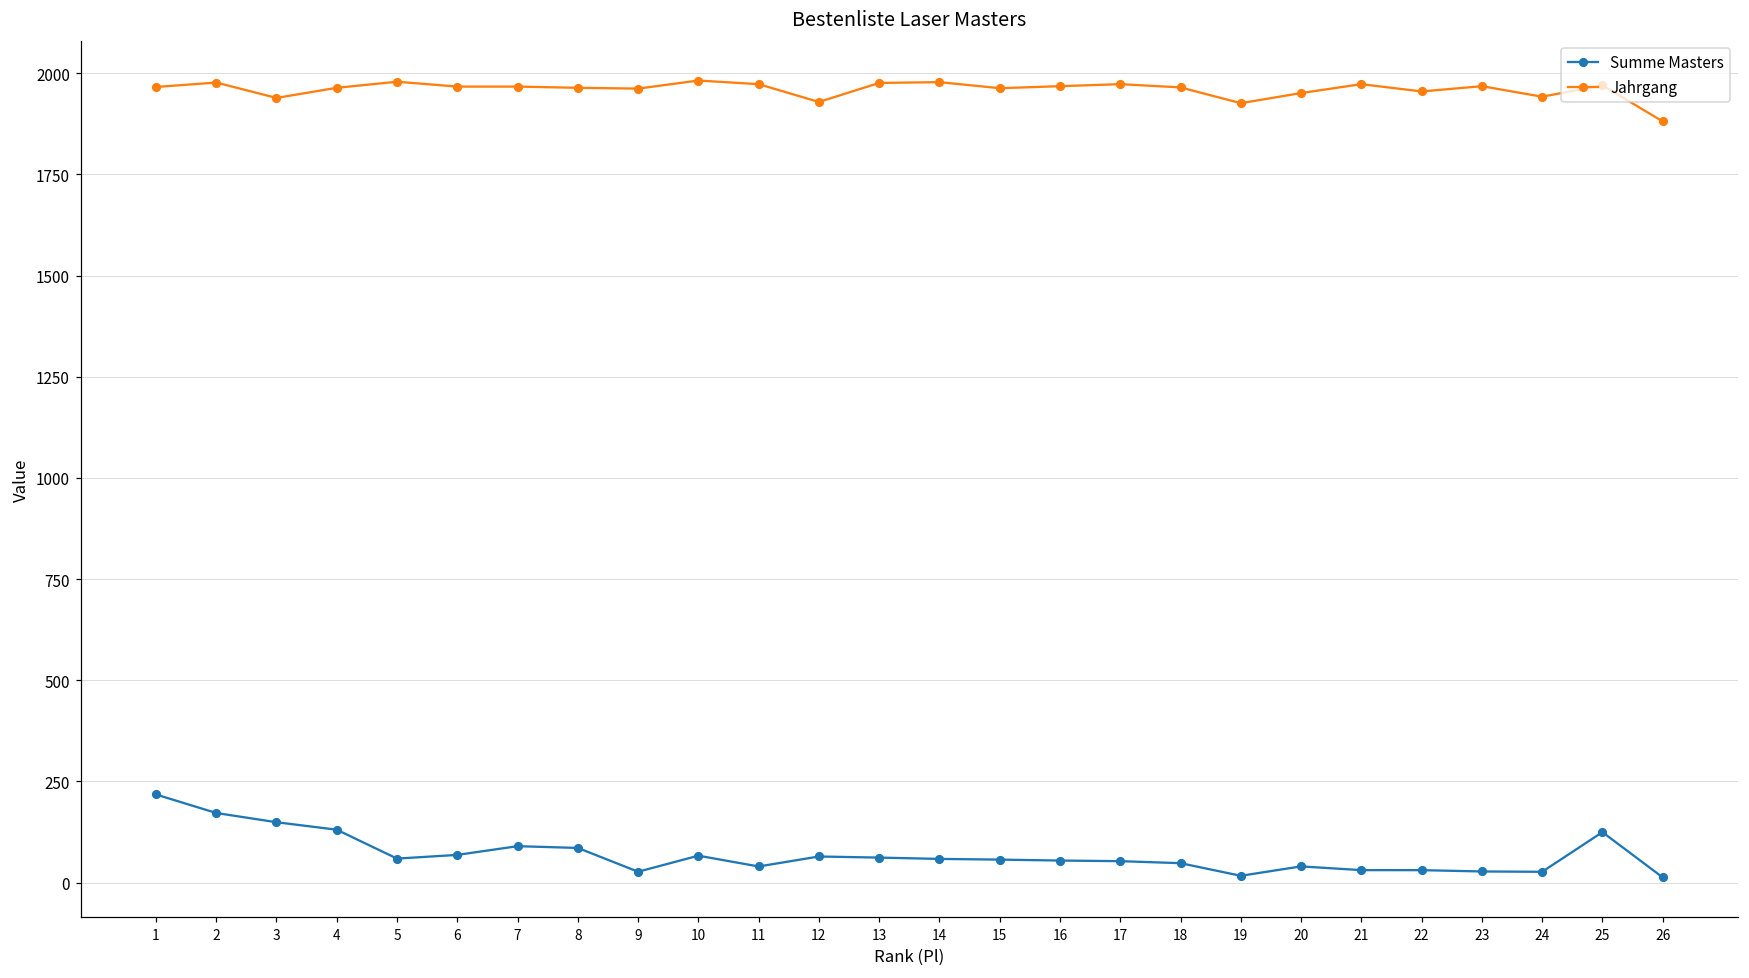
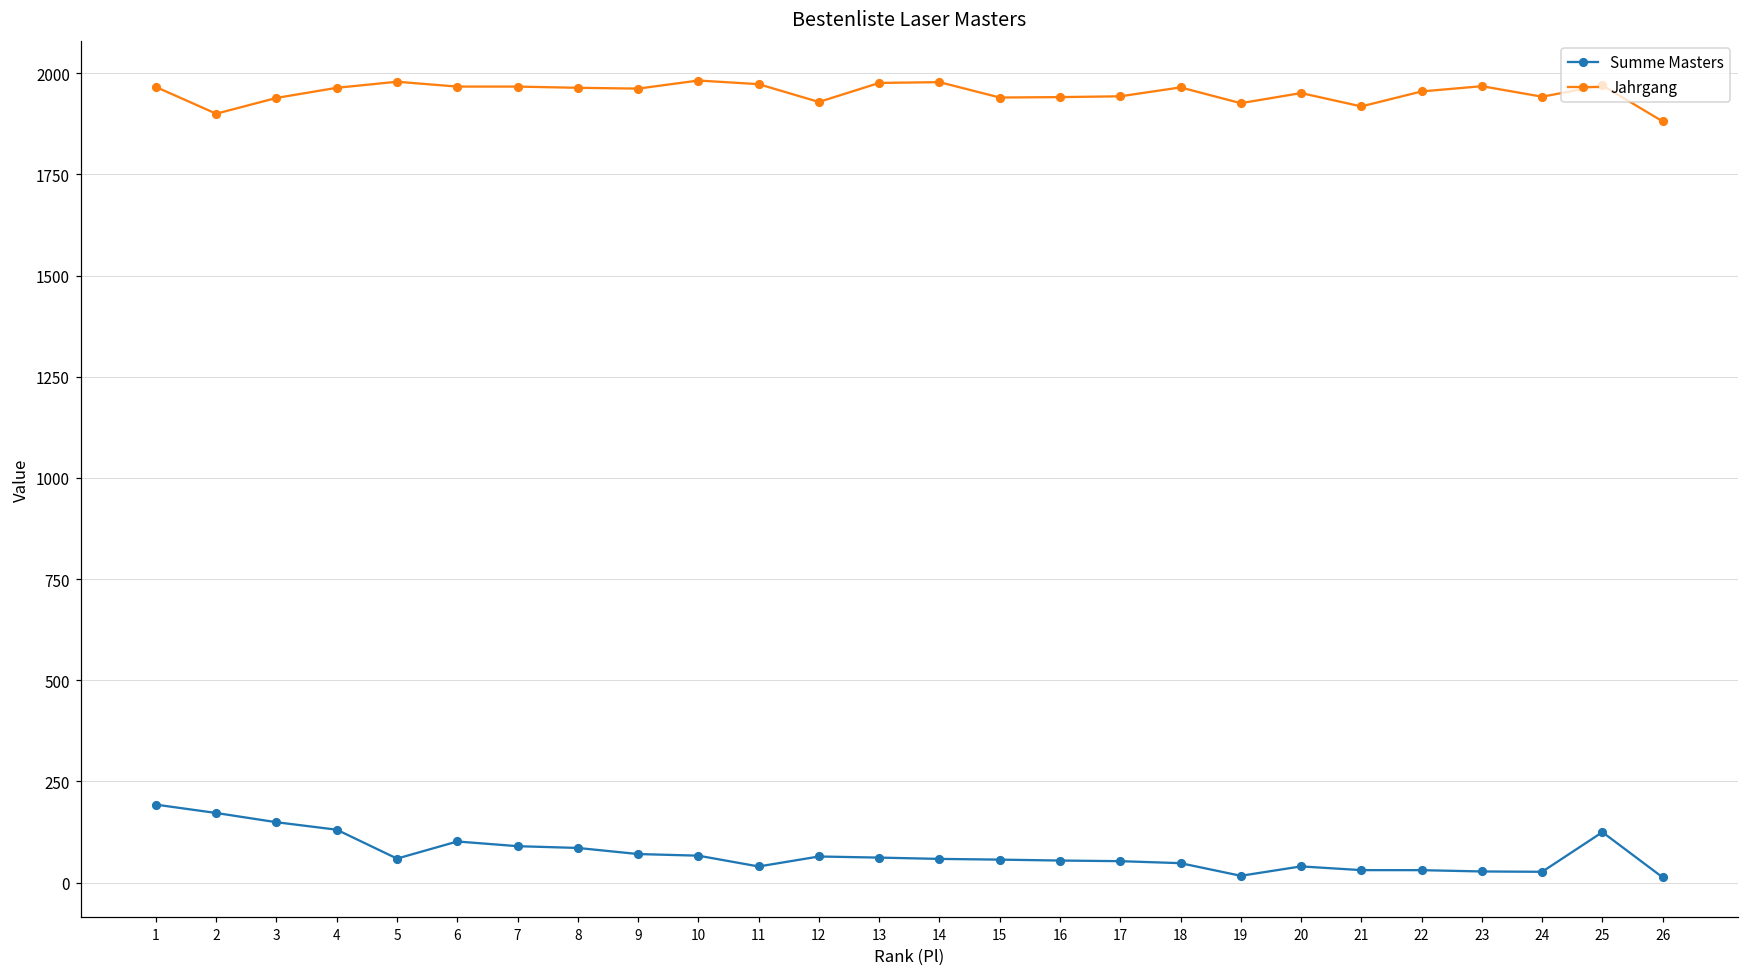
Summe Masters, 1: 220 -> 190
Jahrgang, 2: 1980 -> 1900
Summe Masters, 6: 70 -> 100
Summe Masters, 9: 30 -> 70
Jahrgang, 15: 1960 -> 1940
Jahrgang, 16: 1970 -> 1940
Jahrgang, 17: 1970 -> 1940
Jahrgang, 21: 1970 -> 1920
